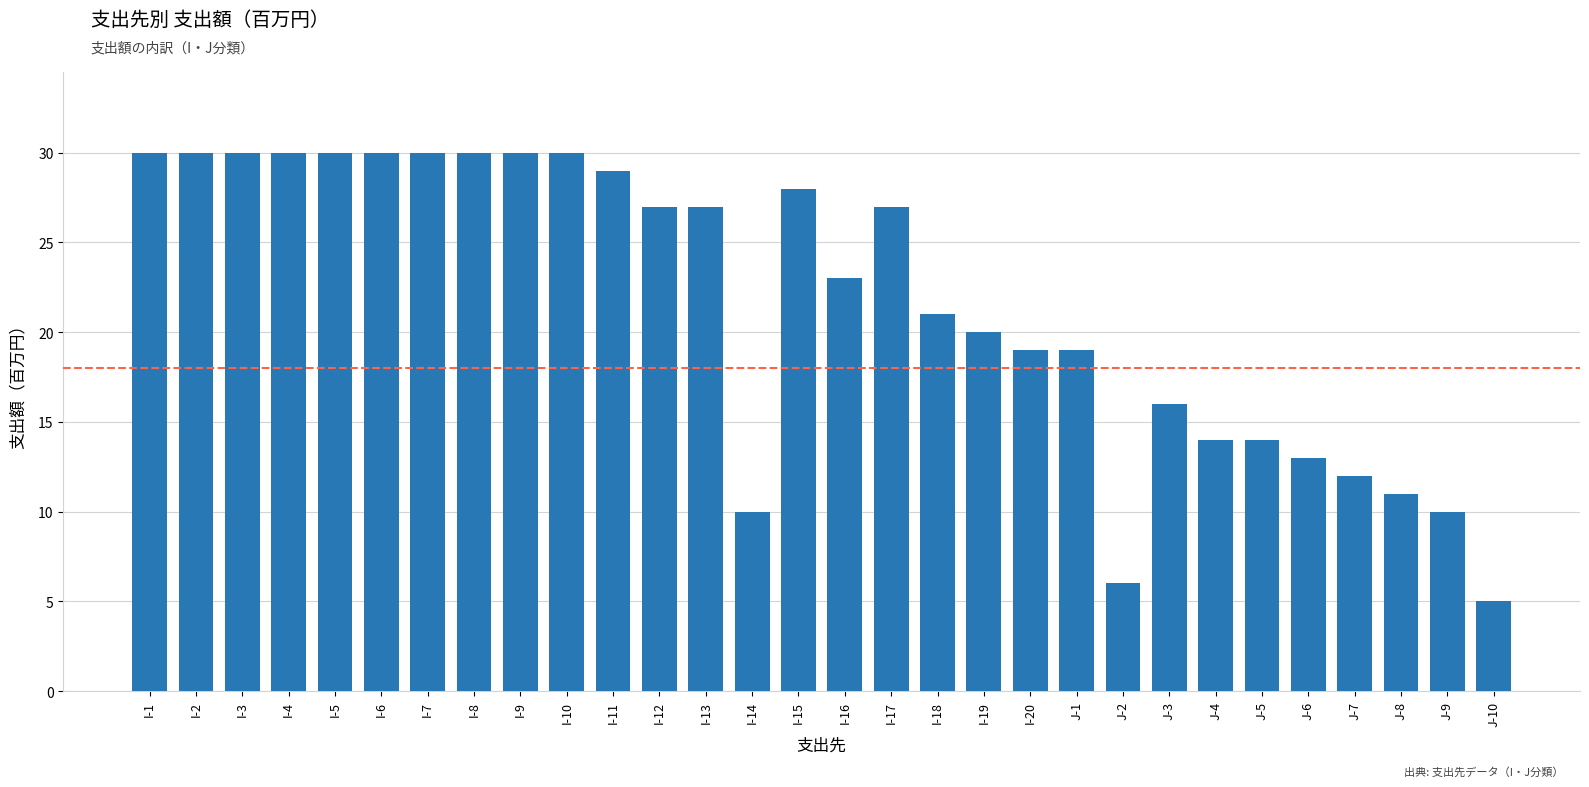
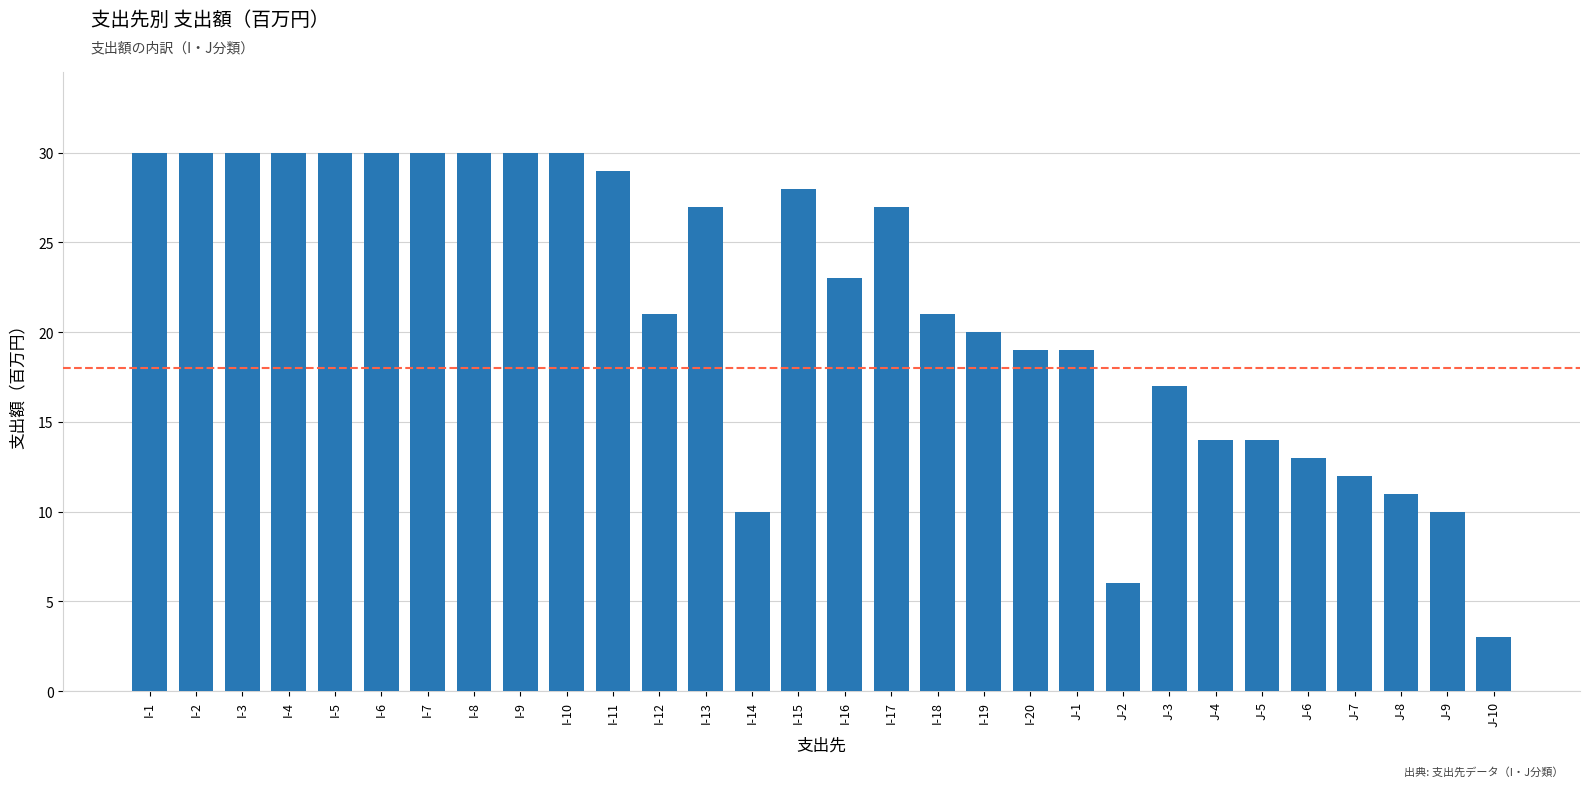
I-12: 27 -> 21
J-3: 16 -> 17
J-10: 5 -> 3
